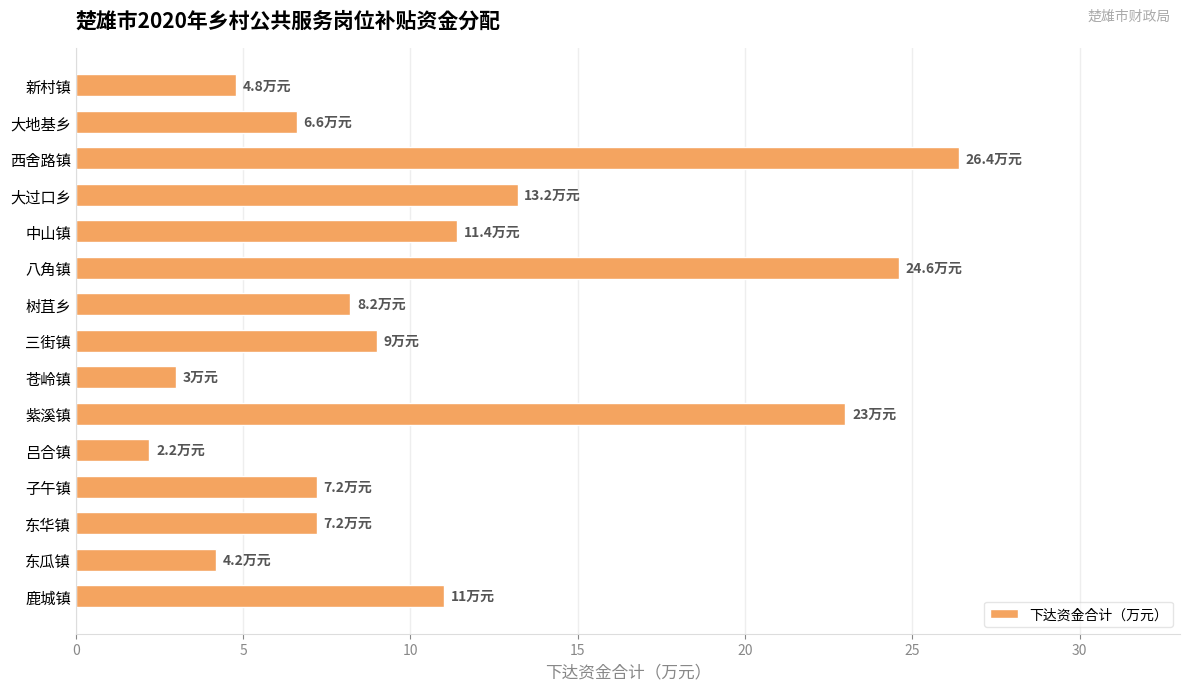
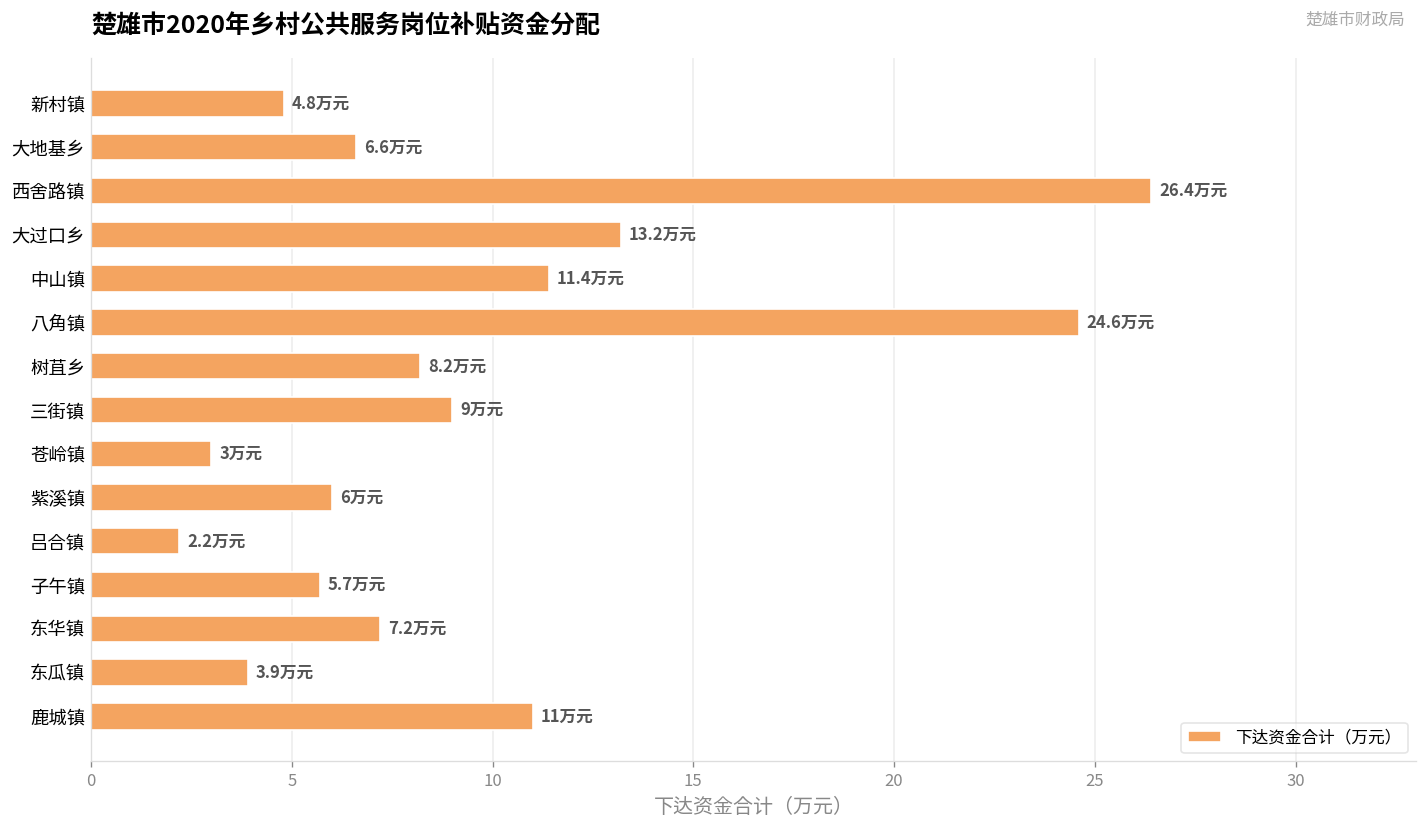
紫溪镇: 23 -> 6
子午镇: 7.2 -> 5.7
东瓜镇: 4.2 -> 3.9
